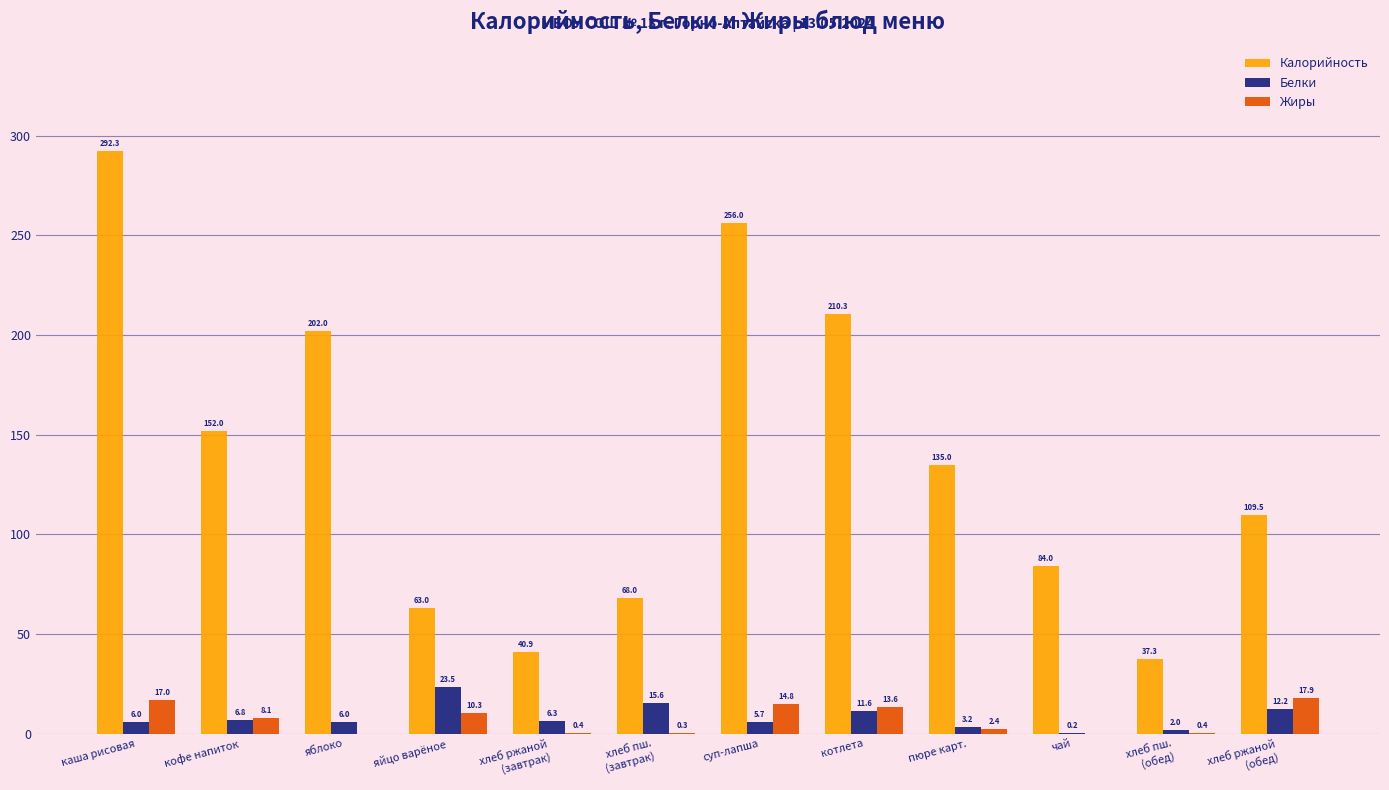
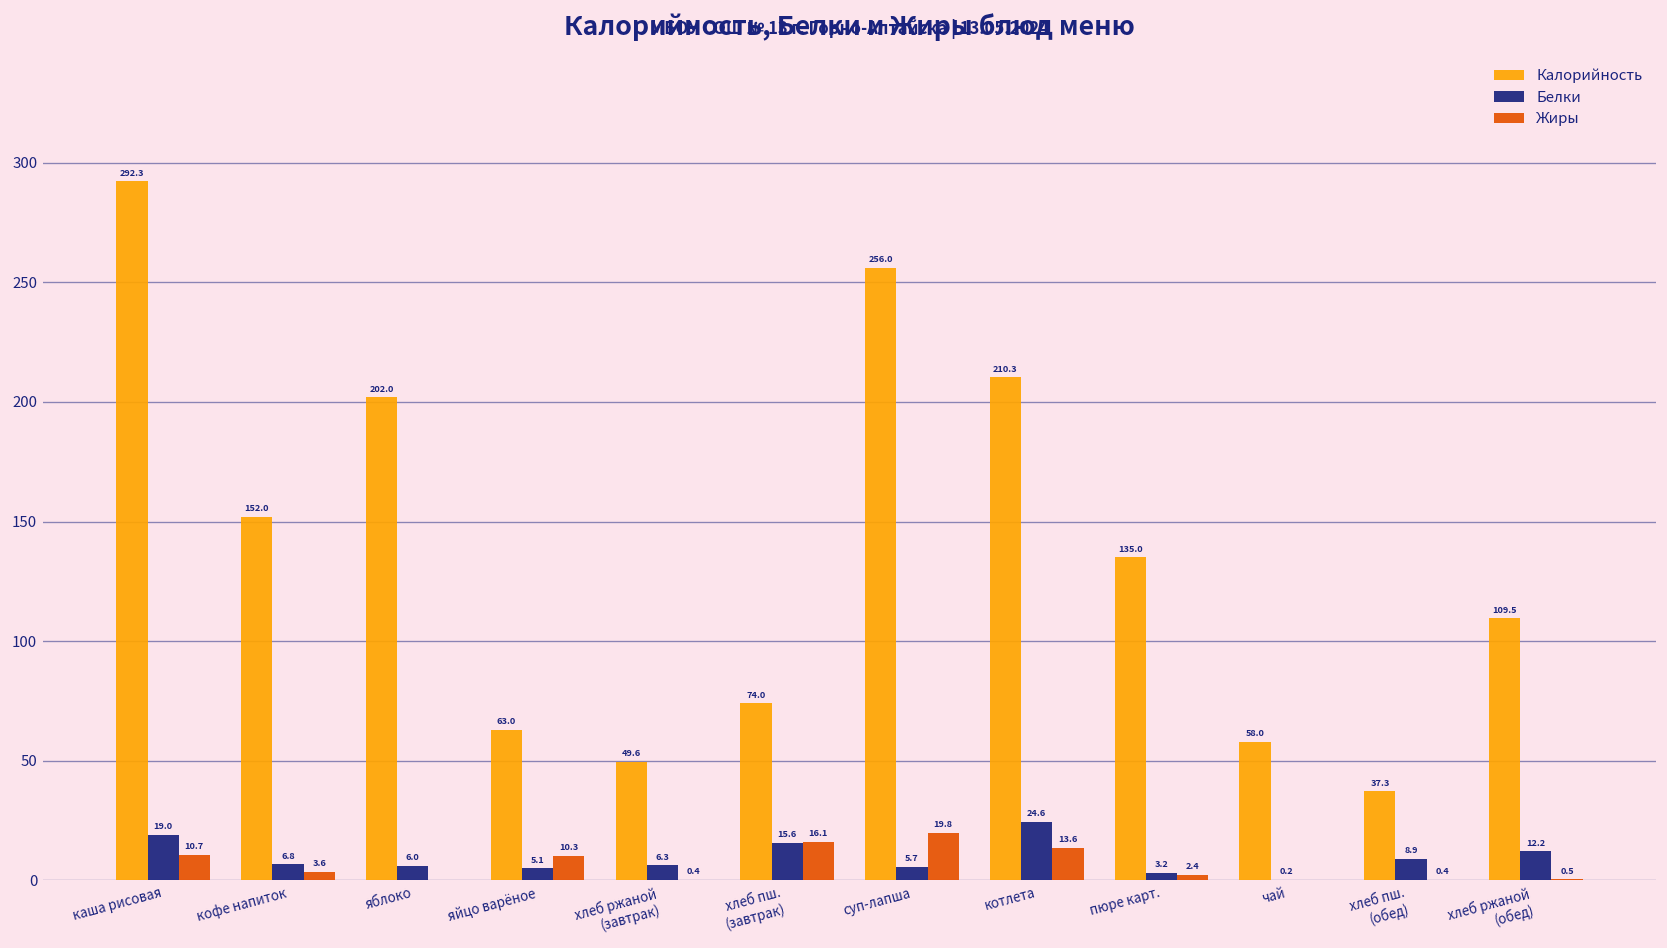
Белки, каша рисовая: 6.0 -> 19.0
Жиры, каша рисовая: 17.0 -> 10.7
Жиры, кофе напиток: 8.1 -> 3.6
Белки, яйцо варёное: 23.5 -> 5.1
Калорийность, хлеб ржаной (завтрак): 40.9 -> 49.6
Калорийность, хлеб пш. (завтрак): 68.0 -> 74.0
Жиры, хлеб пш. (завтрак): 0.3 -> 16.1
Жиры, суп-лапша: 14.8 -> 19.8
Белки, котлета: 11.6 -> 24.6
Калорийность, чай: 84.0 -> 58.0
Белки, хлеб пш. (обед): 2.0 -> 8.9
Жиры, хлеб ржаной (обед): 17.9 -> 0.5
